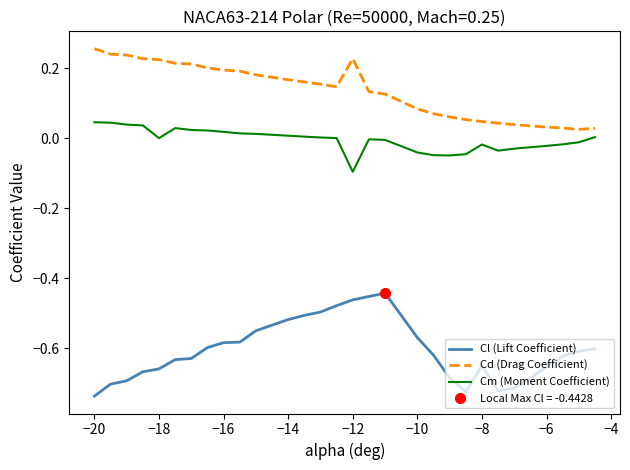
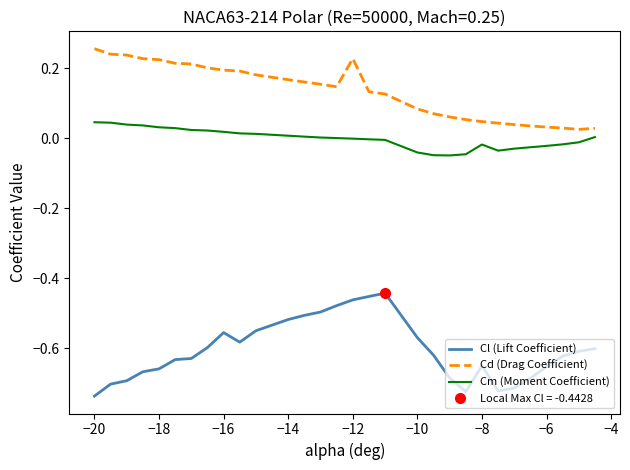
Cm (Moment Coefficient), −18: 0.00 -> 0.03
Cl (Lift Coefficient), −16: -0.58 -> -0.56
Cm (Moment Coefficient), −12: -0.10 -> 0.00
